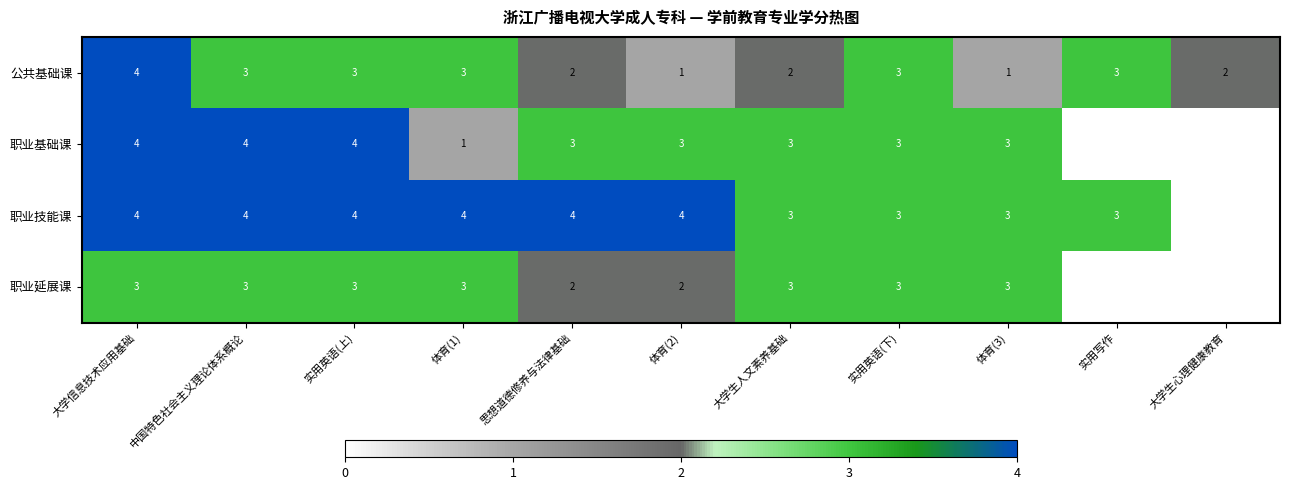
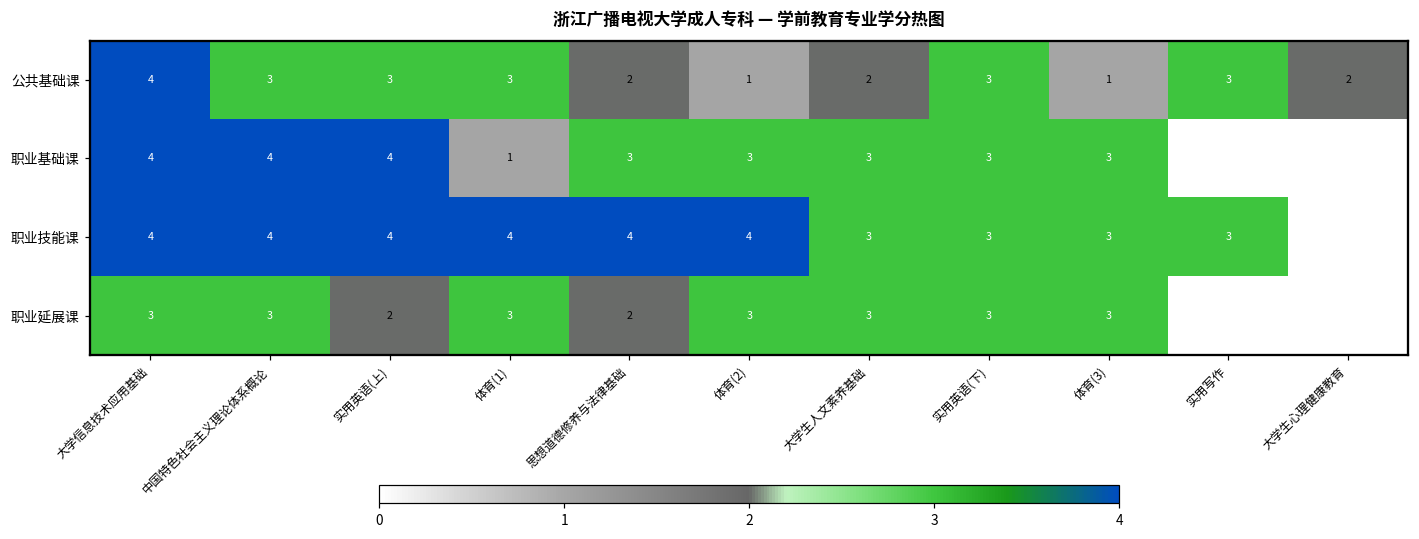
职业延展课, 实用英语(上): 3 -> 2
职业延展课, 体育(2): 2 -> 3
